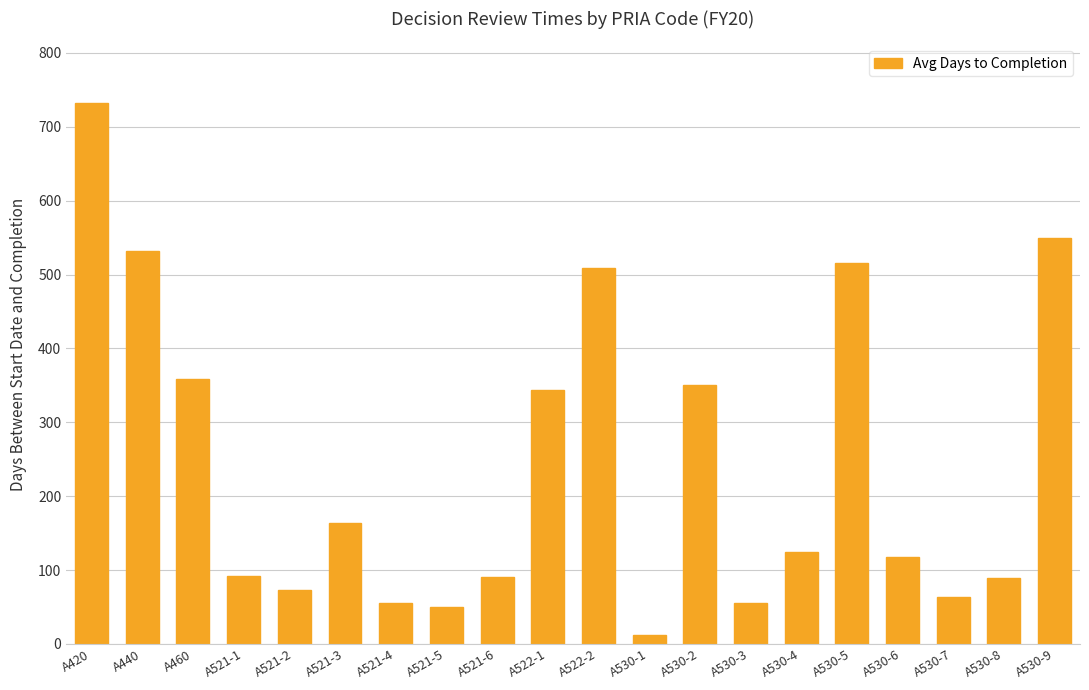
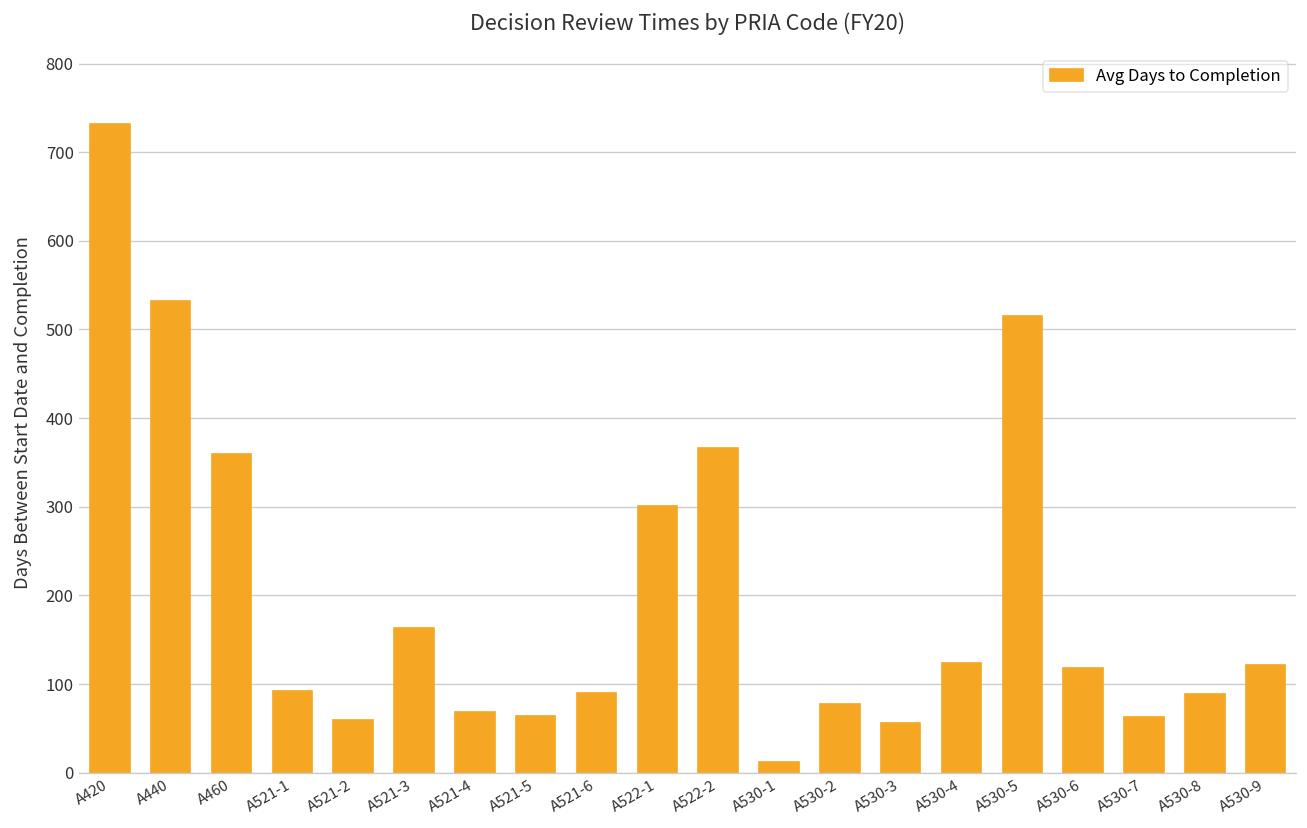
A521-2: 70 -> 60
A521-4: 60 -> 70
A521-5: 50 -> 60
A522-1: 340 -> 300
A522-2: 510 -> 370
A530-2: 350 -> 80
A530-9: 550 -> 120
